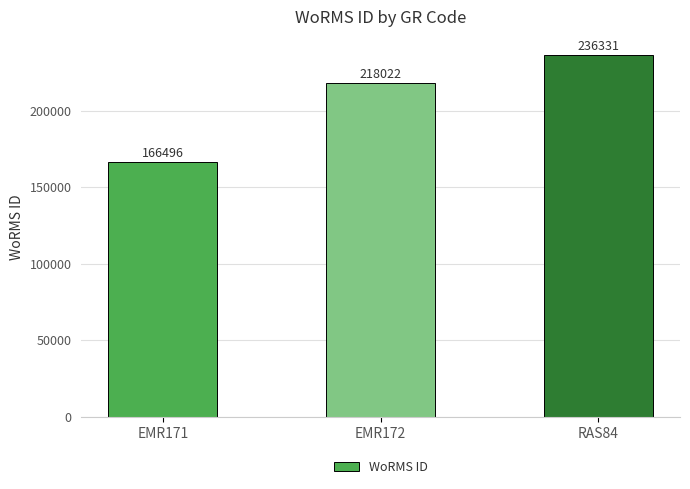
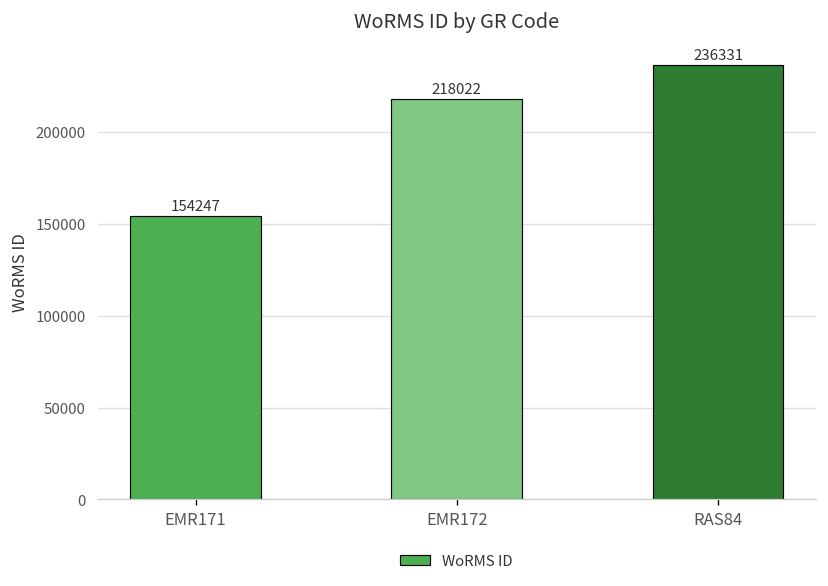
EMR171: 166496 -> 154247
